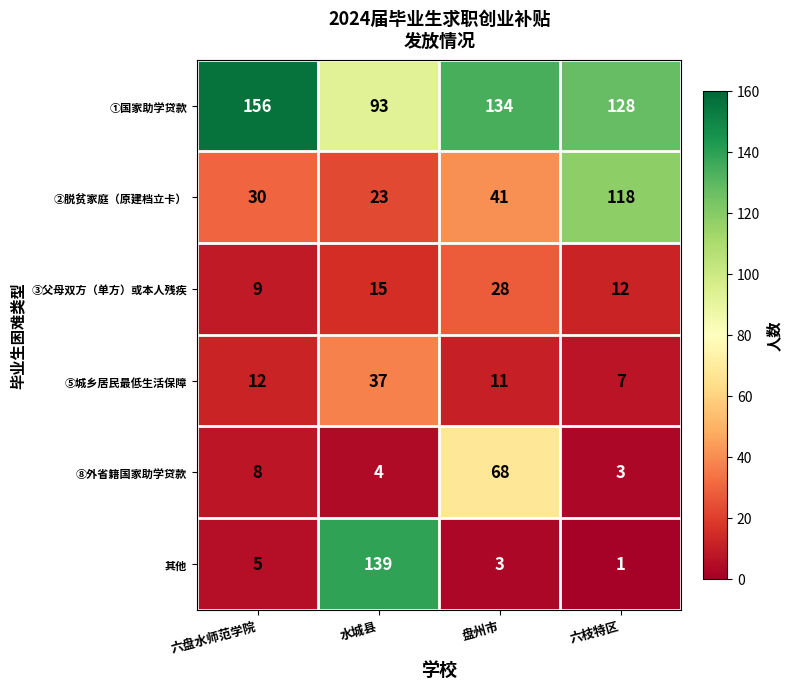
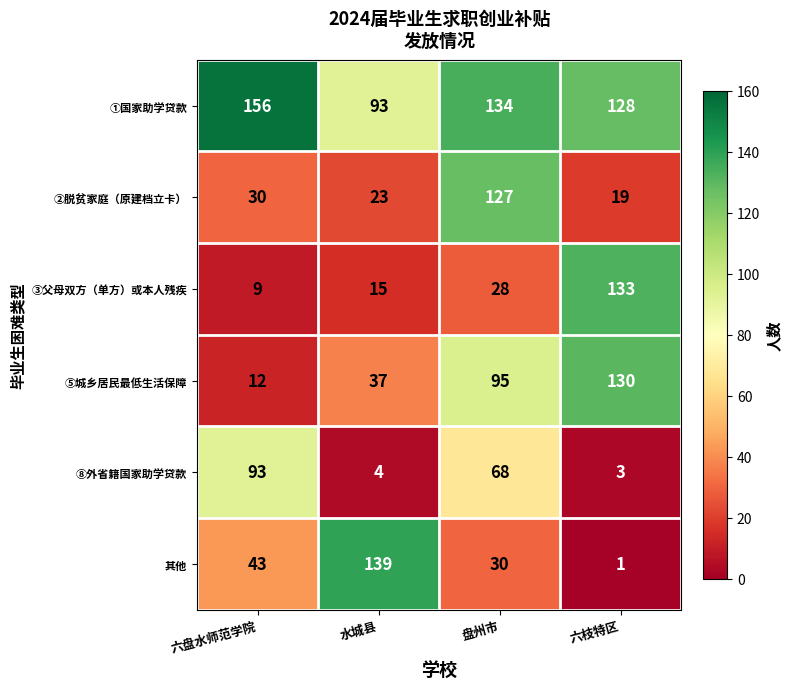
②脱贫家庭（原建档立卡）, 盘州市: 41 -> 127
②脱贫家庭（原建档立卡）, 六枝特区: 118 -> 19
③父母双方（单方）或本人残疾, 六枝特区: 12 -> 133
⑤城乡居民最低生活保障, 盘州市: 11 -> 95
⑤城乡居民最低生活保障, 六枝特区: 7 -> 130
⑧外省籍国家助学贷款, 六盘水师范学院: 8 -> 93
其他, 六盘水师范学院: 5 -> 43
其他, 盘州市: 3 -> 30
